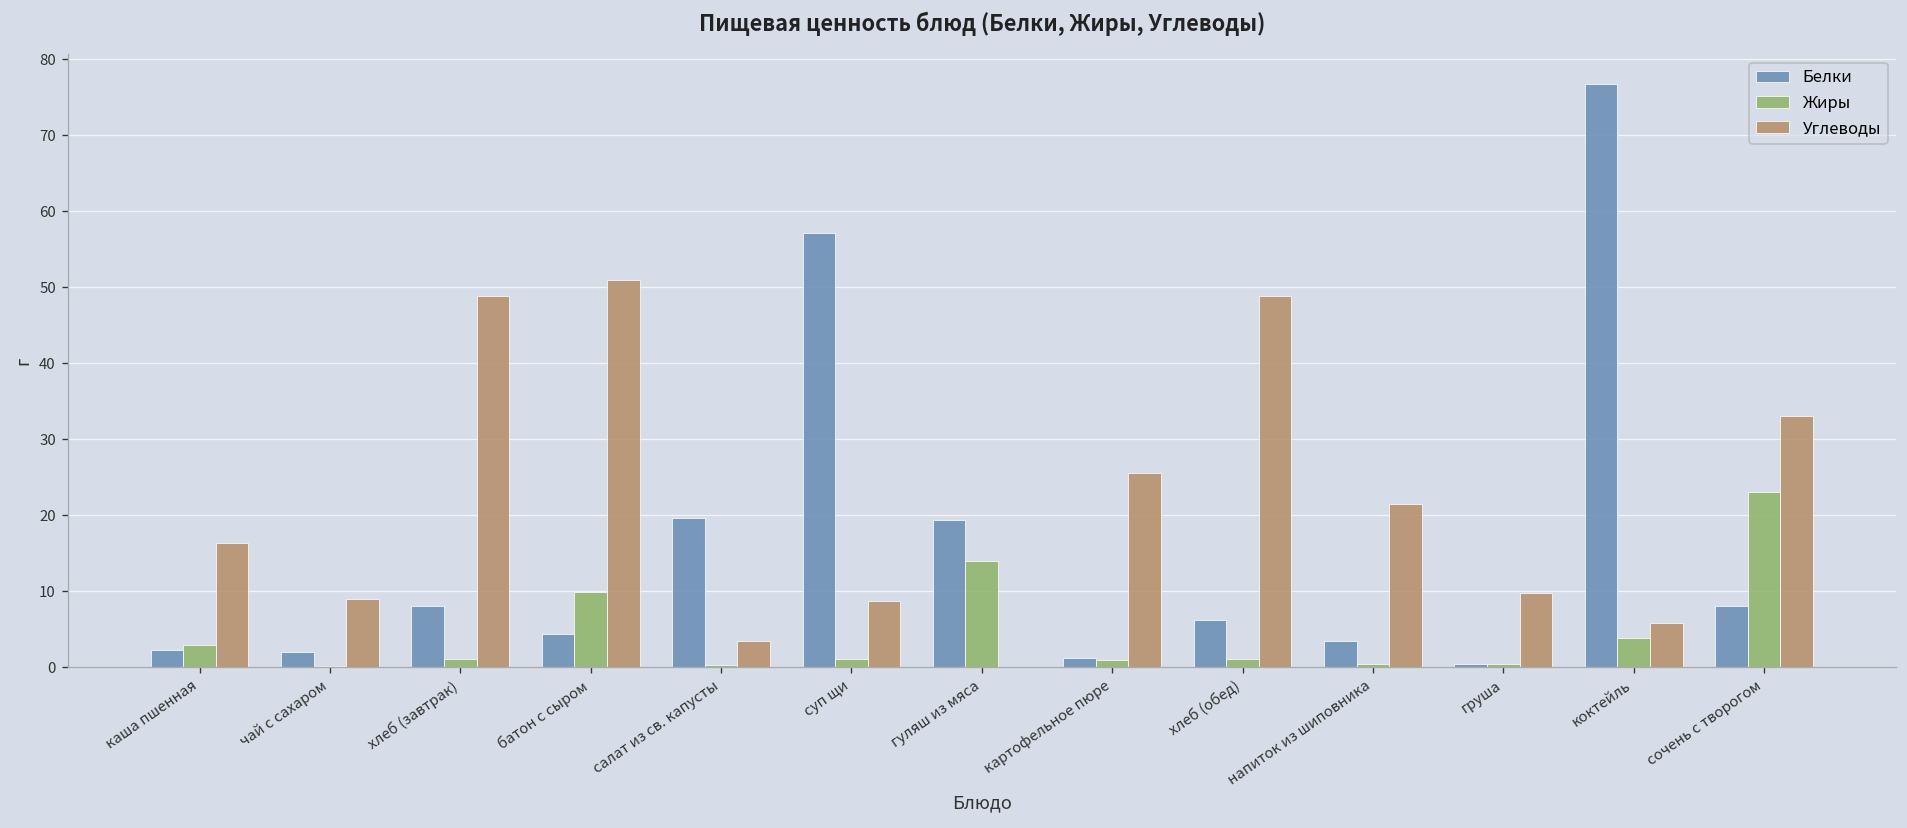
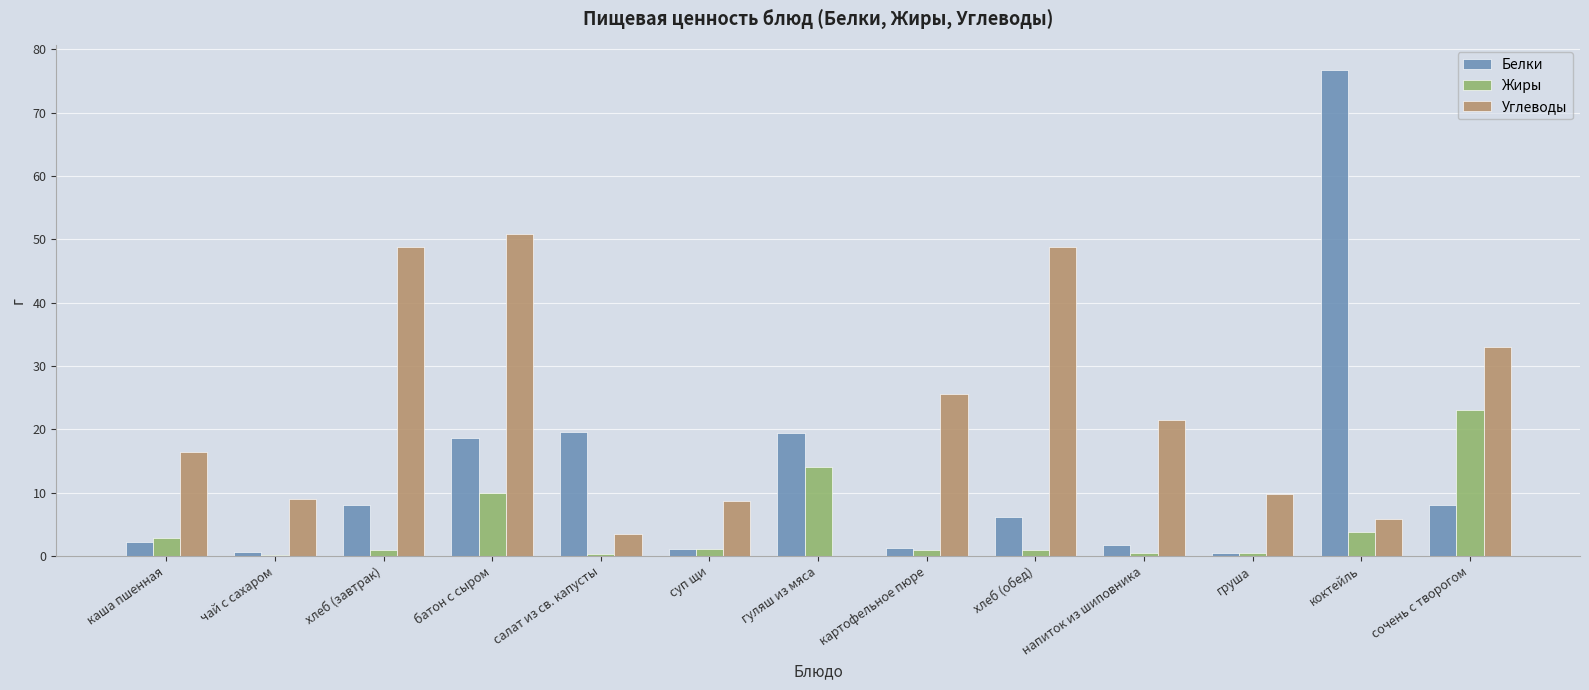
Белки, чай с сахаром: 2 -> 1
Белки, батон с сыром: 4 -> 19
Белки, суп щи: 57 -> 1
Белки, напиток из шиповника: 4 -> 2
